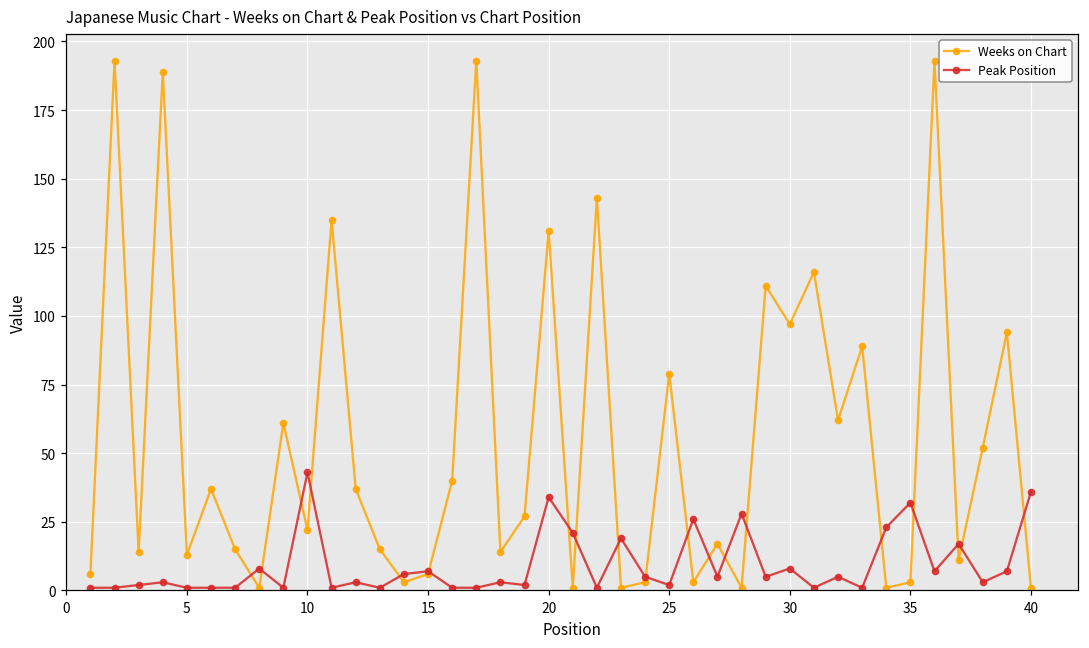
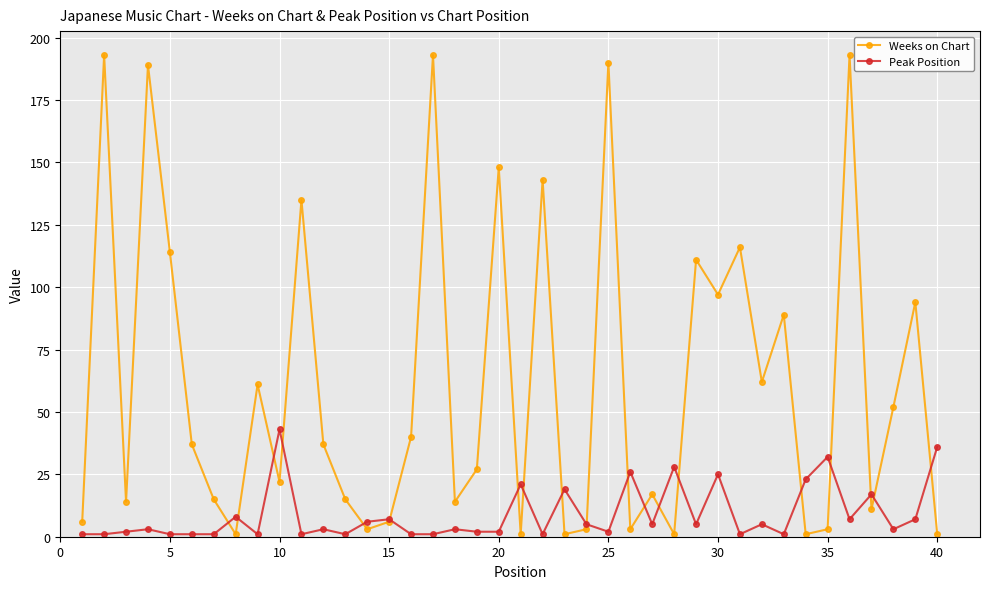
Weeks on Chart, 5: 13 -> 114
Weeks on Chart, 20: 131 -> 148
Peak Position, 20: 34 -> 2
Weeks on Chart, 25: 79 -> 190
Peak Position, 30: 8 -> 25
